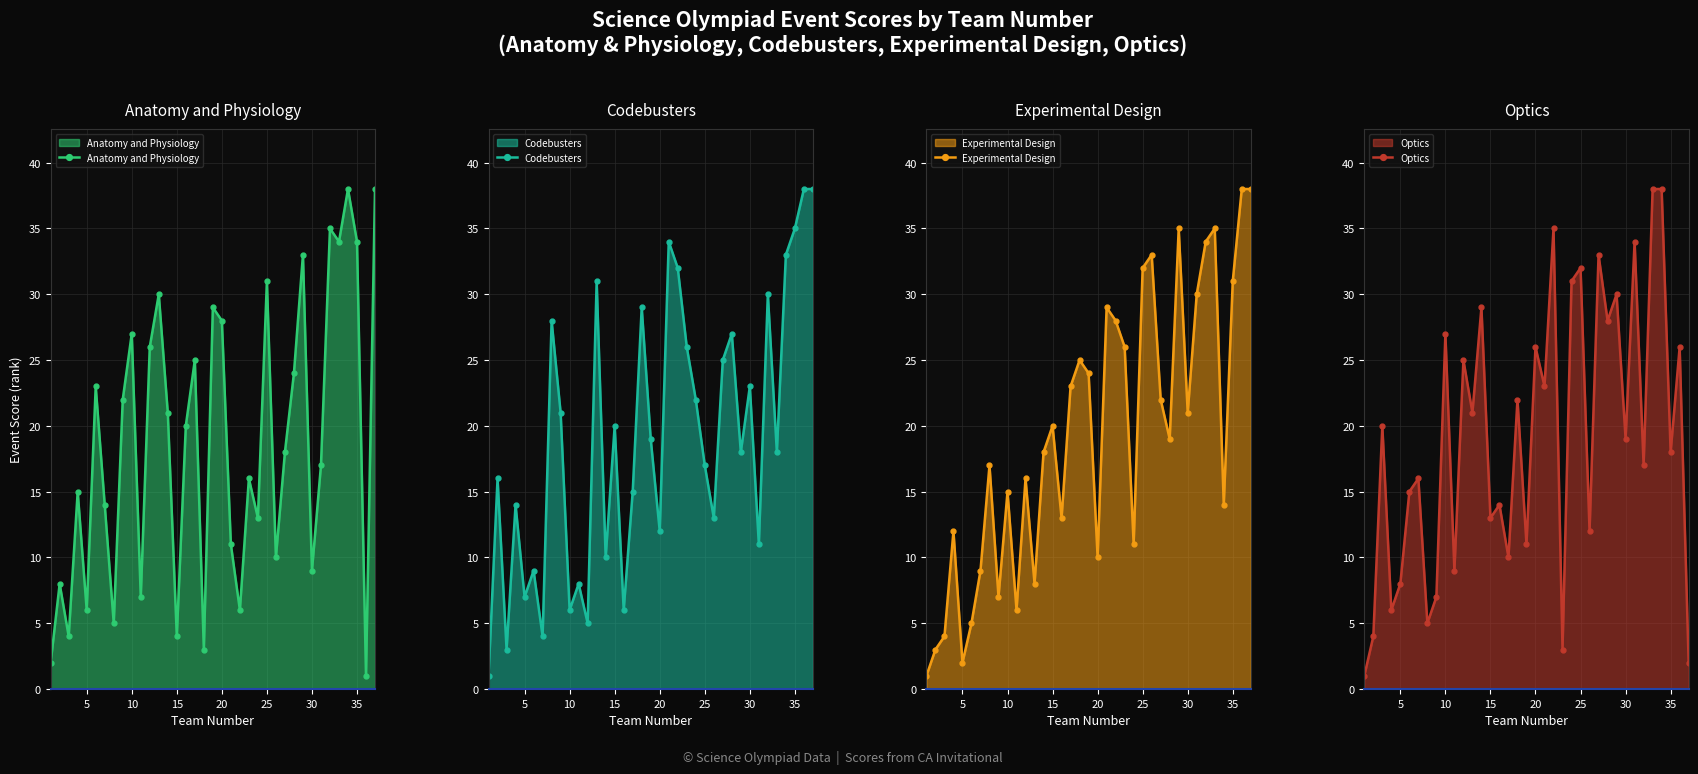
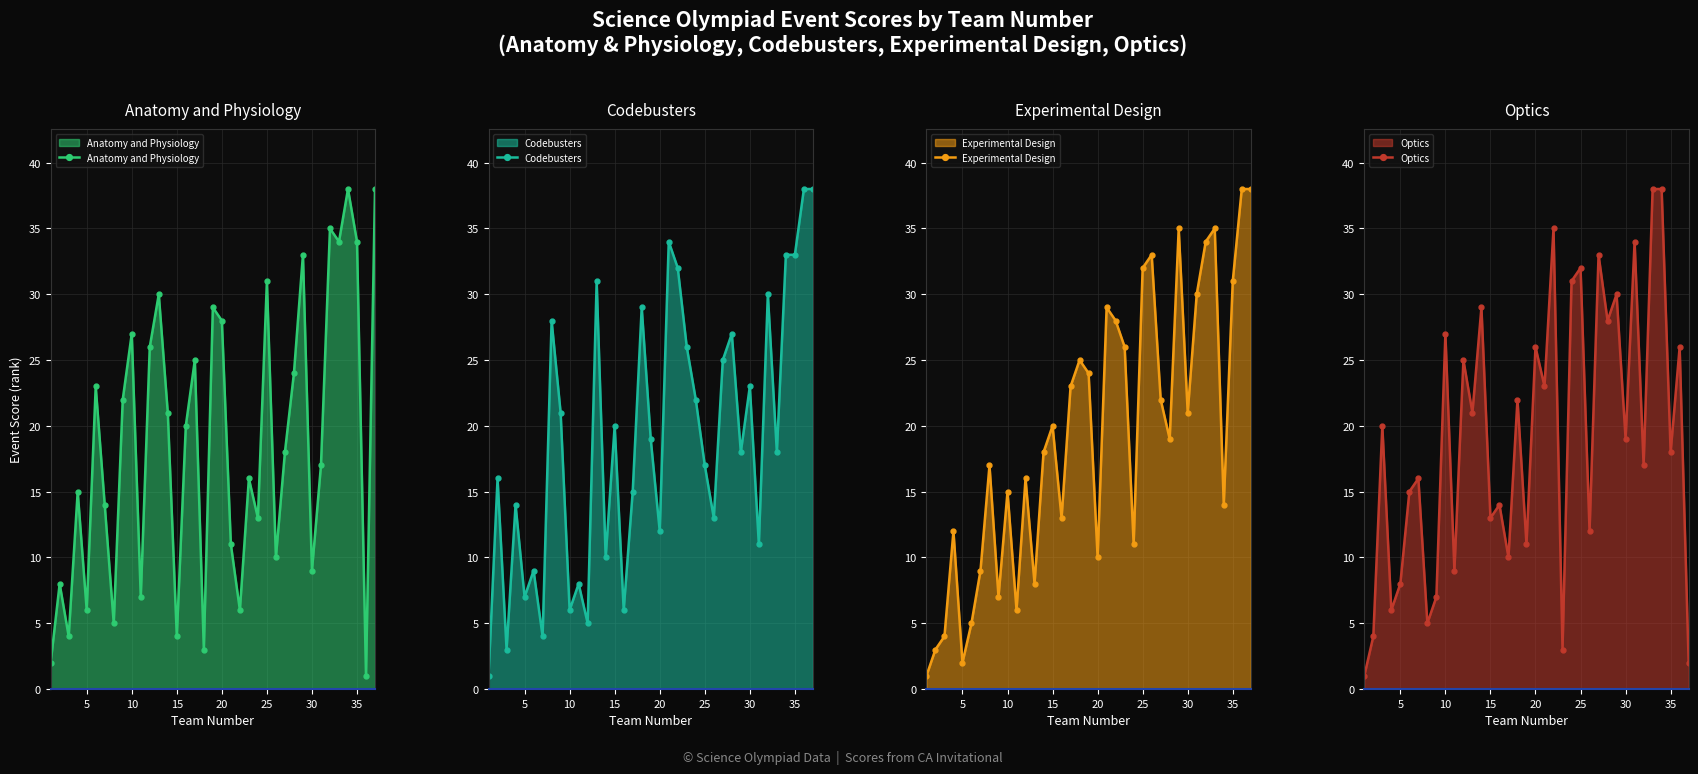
Codebusters, 35: 35 -> 33
